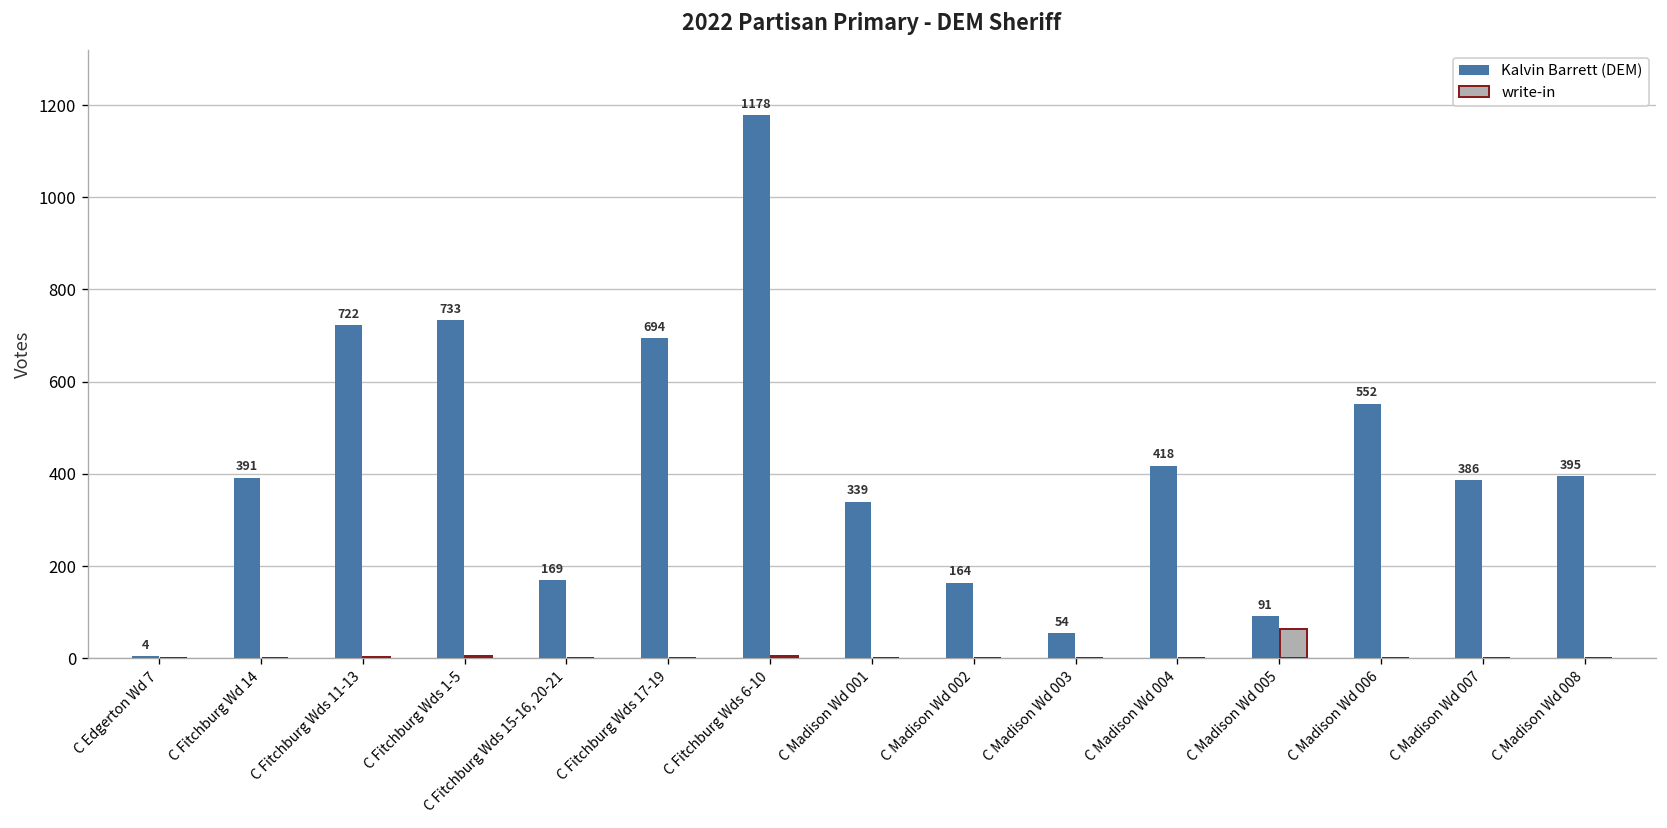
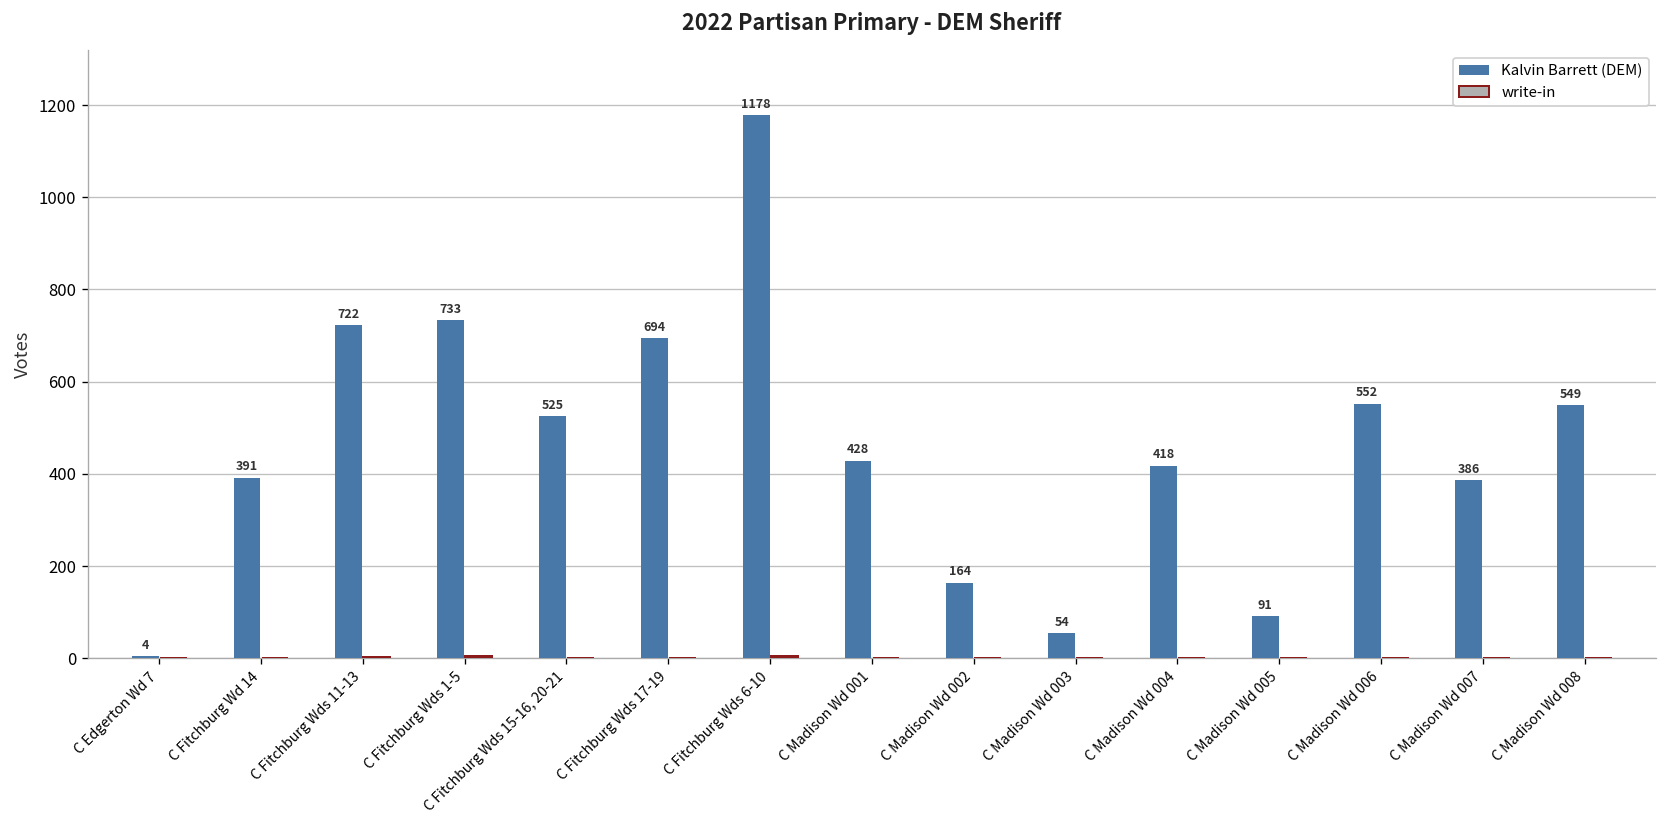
Kalvin Barrett (DEM), C Fitchburg Wds 15-16, 20-21: 169 -> 525
Kalvin Barrett (DEM), C Madison Wd 001: 339 -> 428
write-in, C Madison Wd 005: 60 -> 0
Kalvin Barrett (DEM), C Madison Wd 008: 395 -> 549
